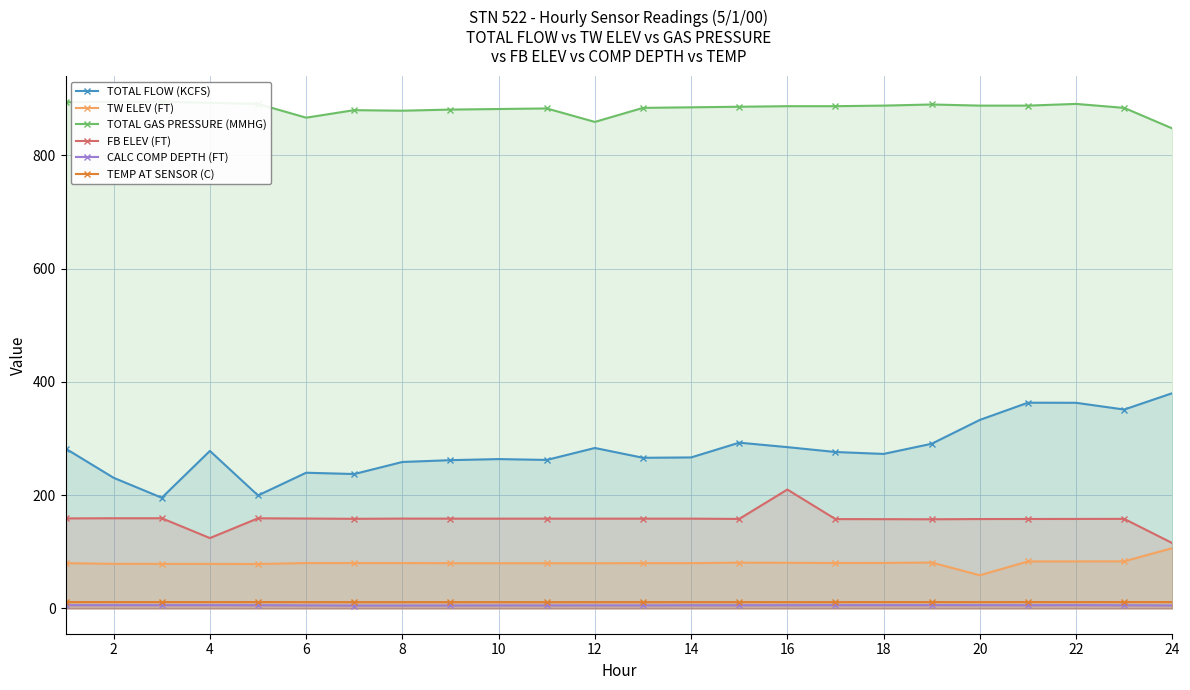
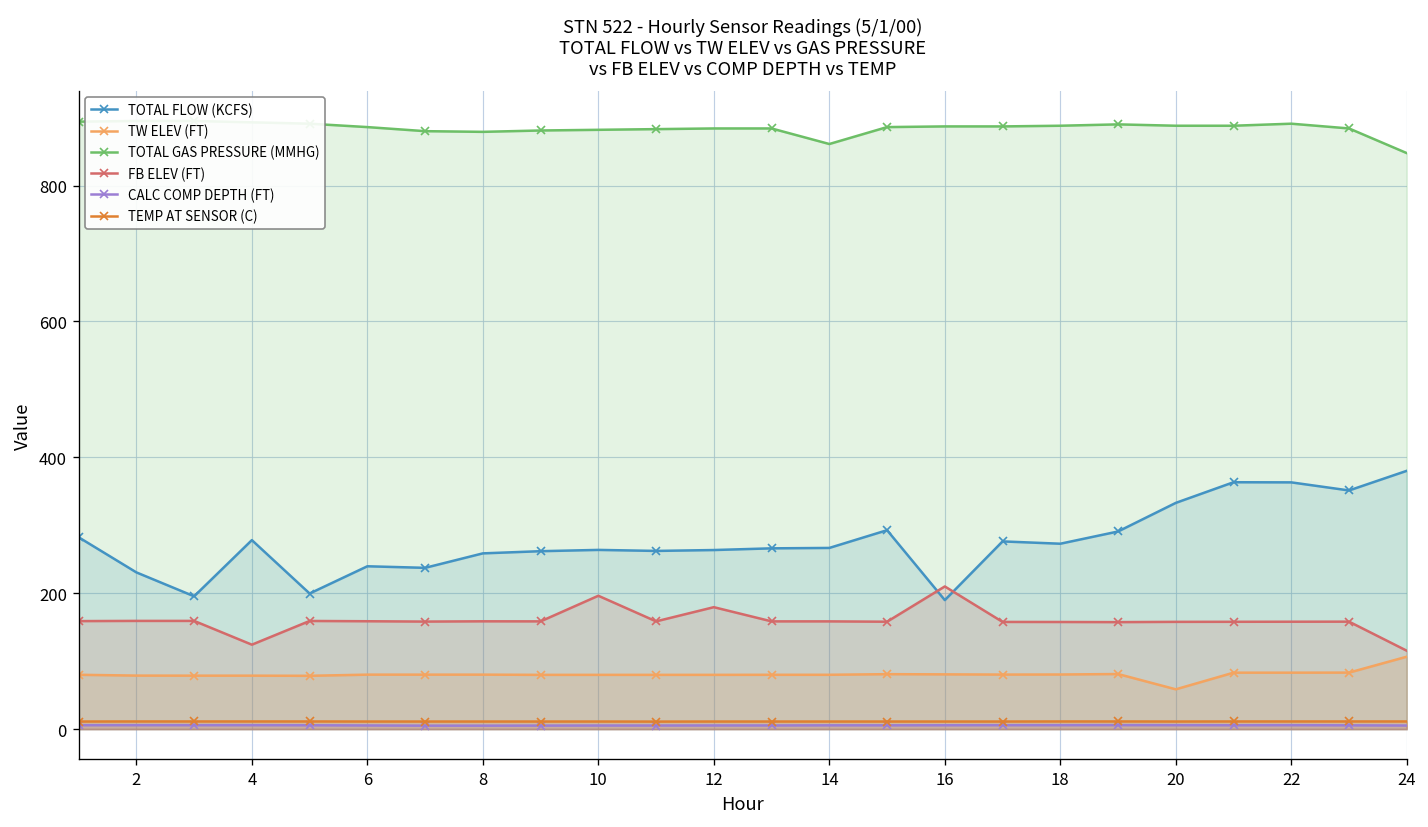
TOTAL GAS PRESSURE (MMHG), 6: 870 -> 890
FB ELEV (FT), 10: 160 -> 200
TOTAL FLOW (KCFS), 12: 280 -> 260
TOTAL GAS PRESSURE (MMHG), 12: 860 -> 880
FB ELEV (FT), 12: 160 -> 180
TOTAL GAS PRESSURE (MMHG), 14: 890 -> 860
TOTAL FLOW (KCFS), 16: 280 -> 190
